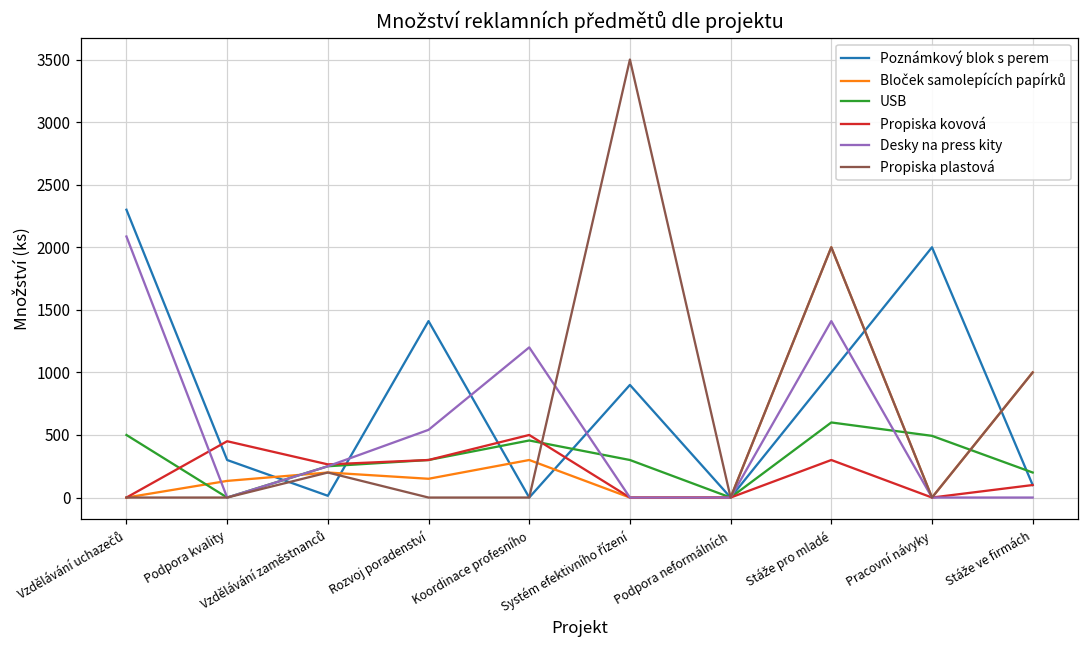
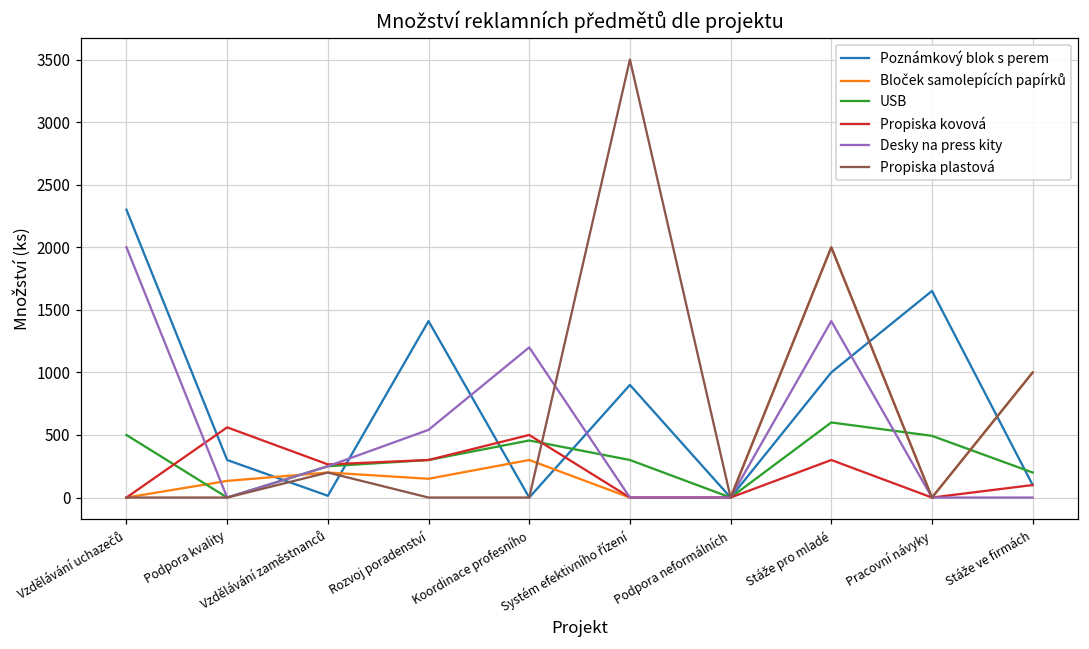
Desky na press kity, Vzdělávání uchazečů: 2090 -> 2000
Propiska kovová, Podpora kvality: 450 -> 560
Poznámkový blok s perem, Pracovní návyky: 2000 -> 1650
